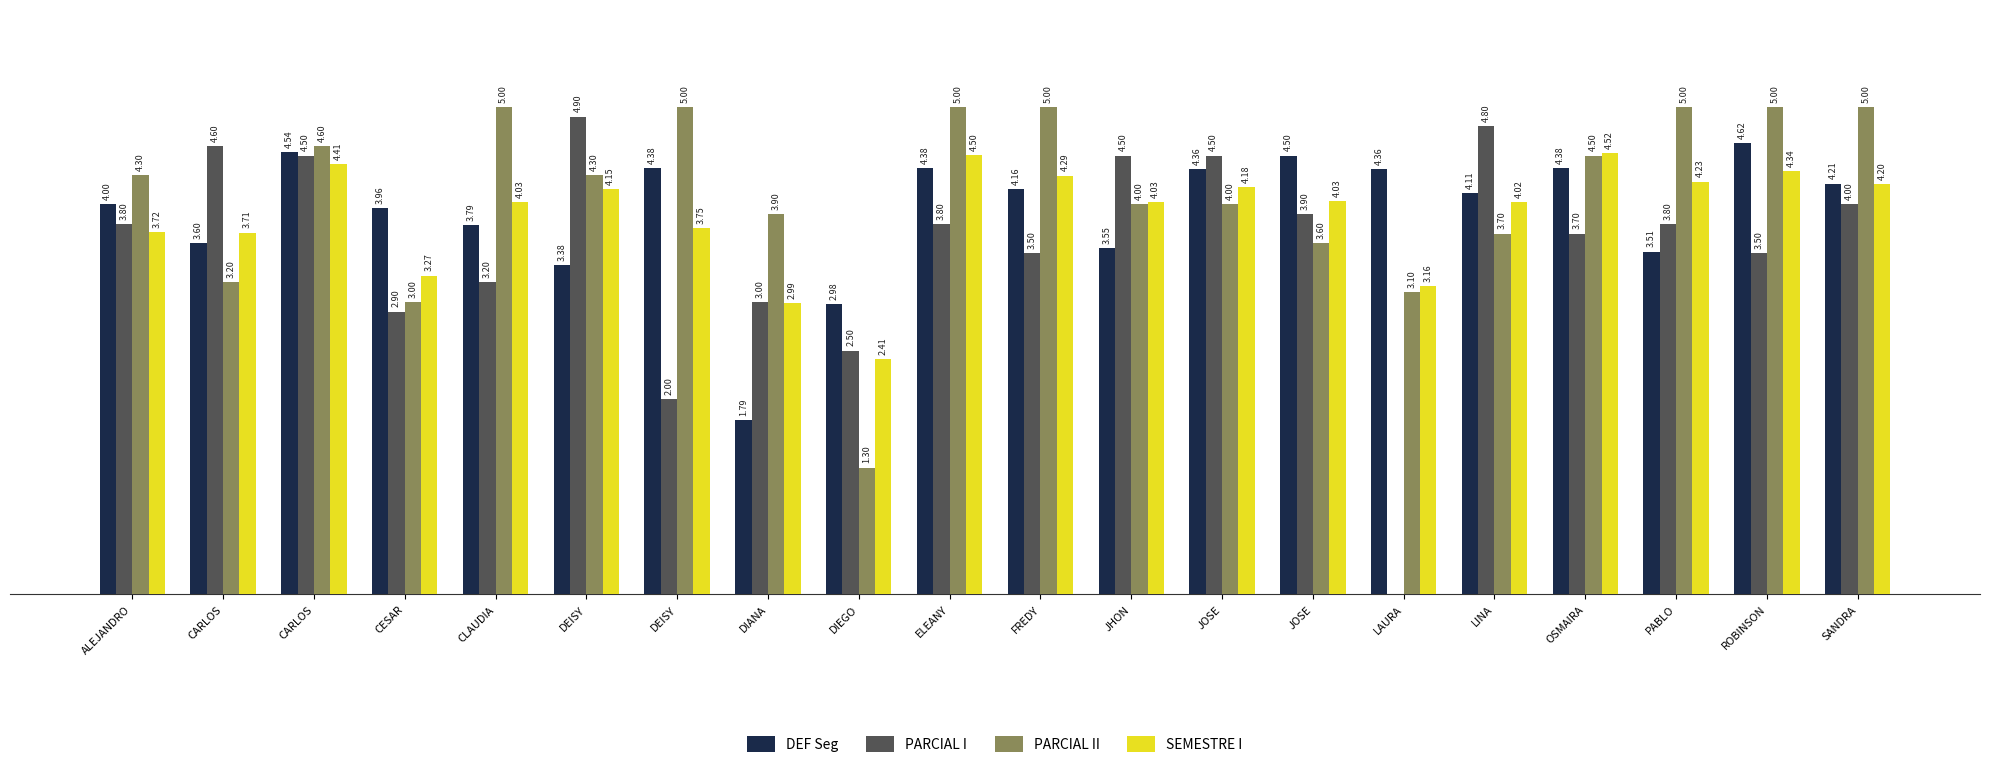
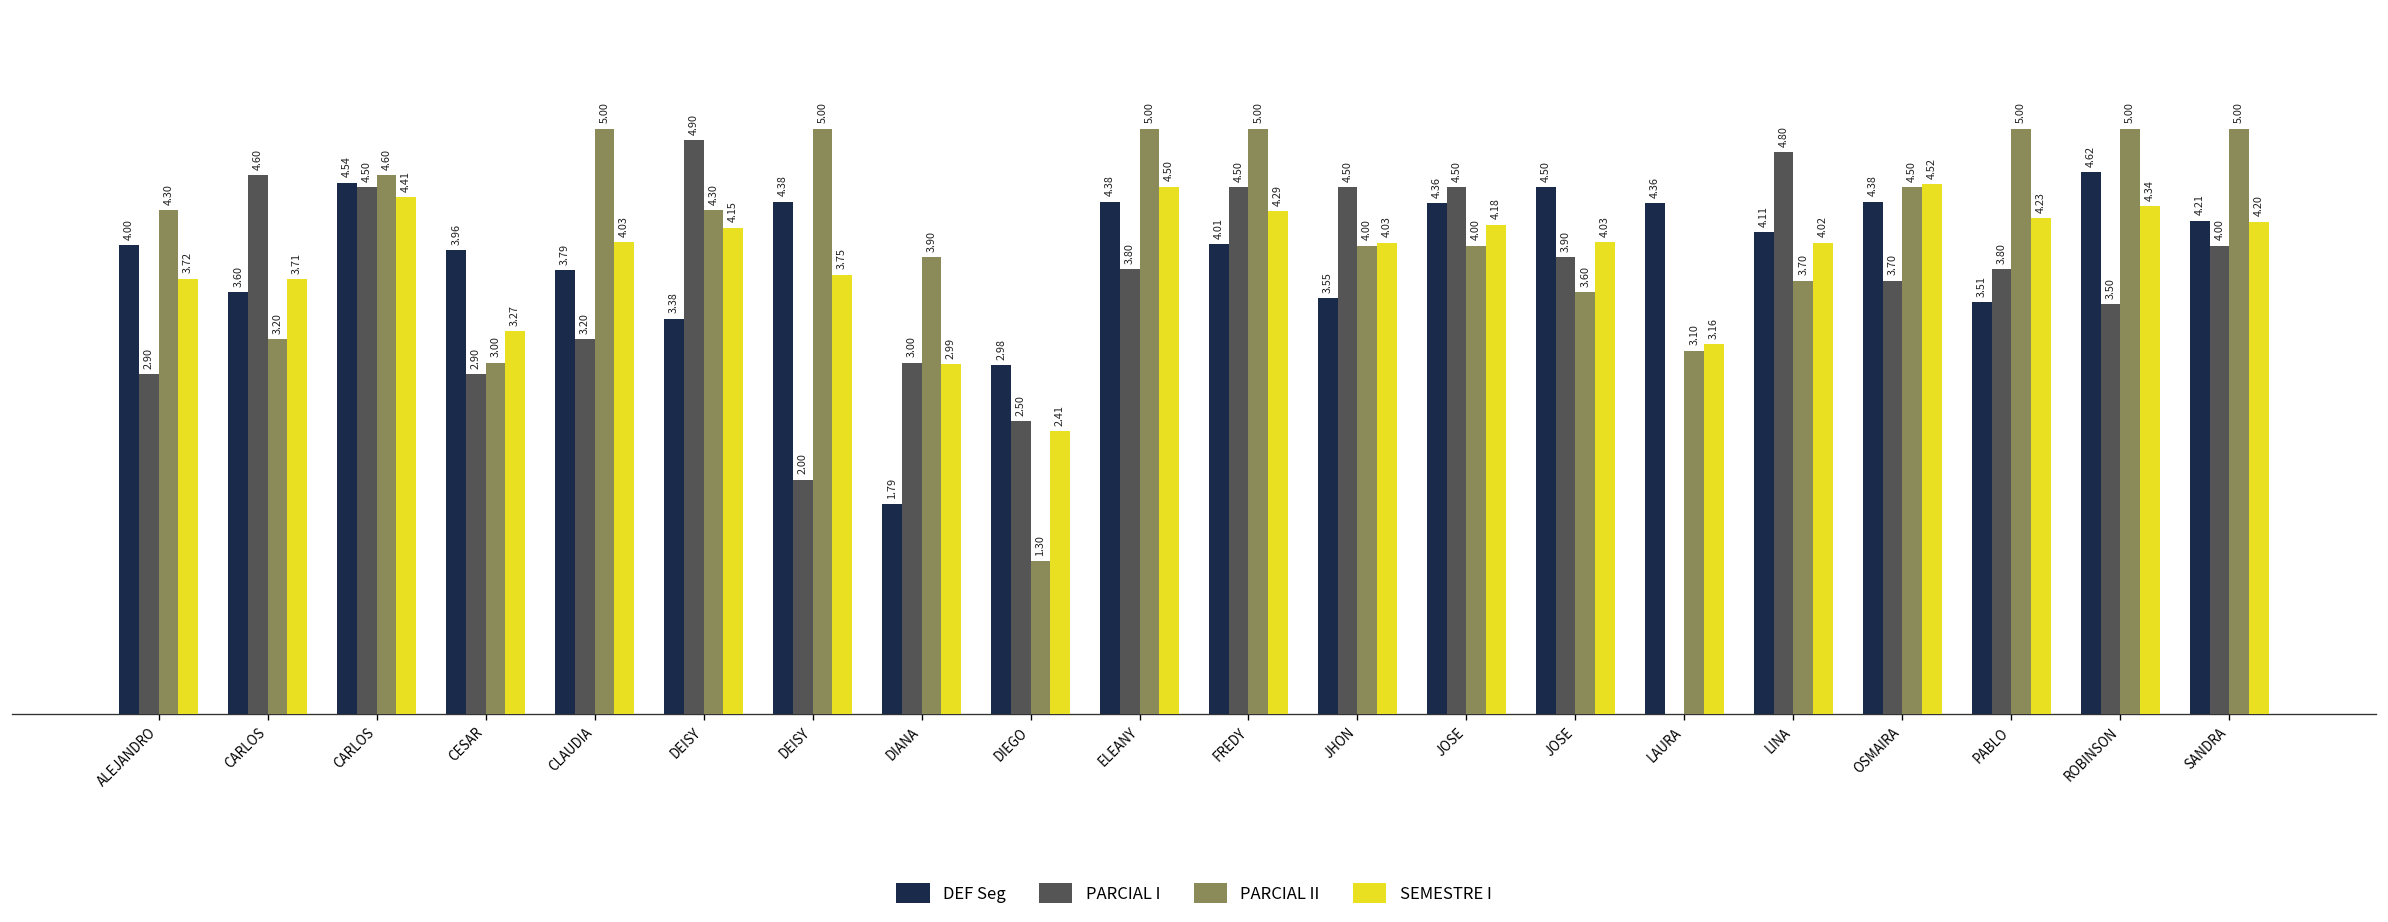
PARCIAL I, ALEJANDRO: 3.80 -> 2.90
DEF Seg, FREDY: 4.16 -> 4.01
PARCIAL I, FREDY: 3.50 -> 4.50
